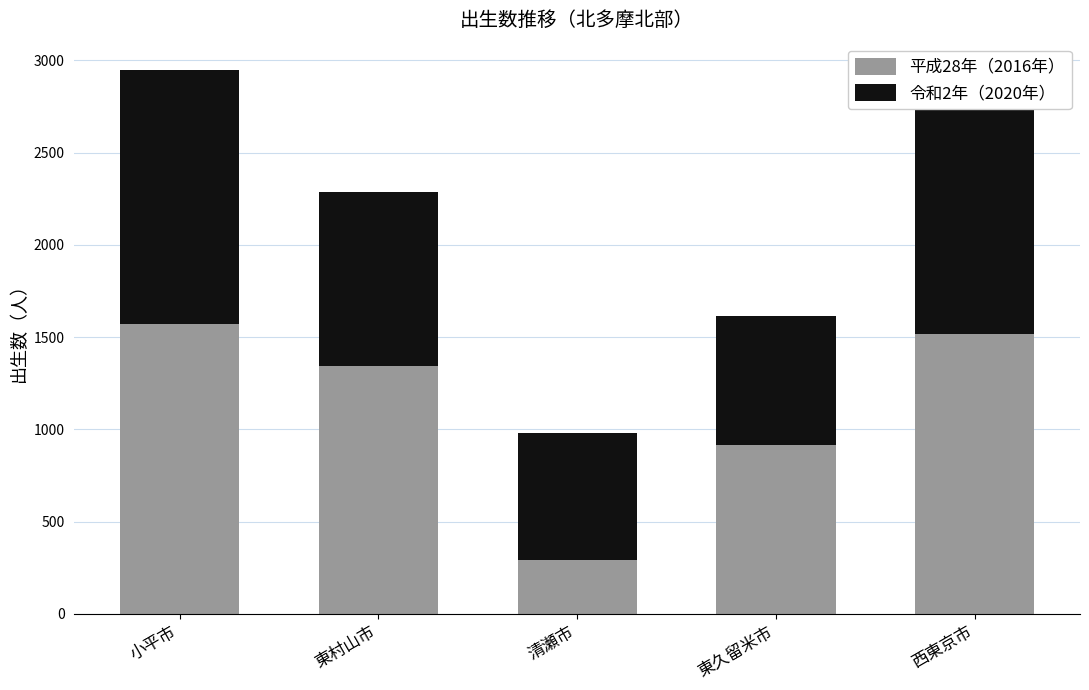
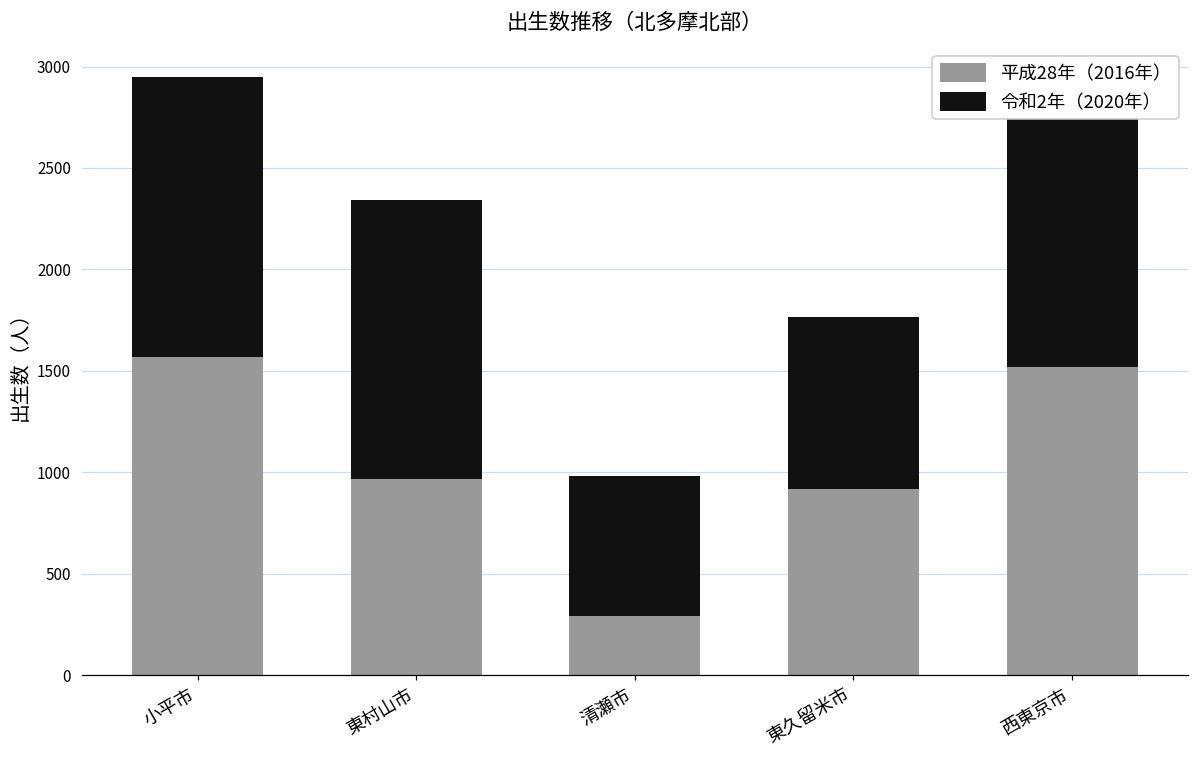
平成28年（2016年）, 東村山市: 1340 -> 970
令和2年（2020年）, 東村山市: 940 -> 1370
令和2年（2020年）, 東久留米市: 700 -> 850
